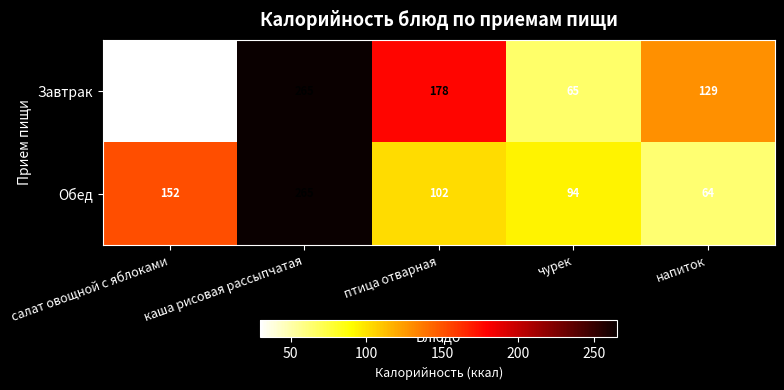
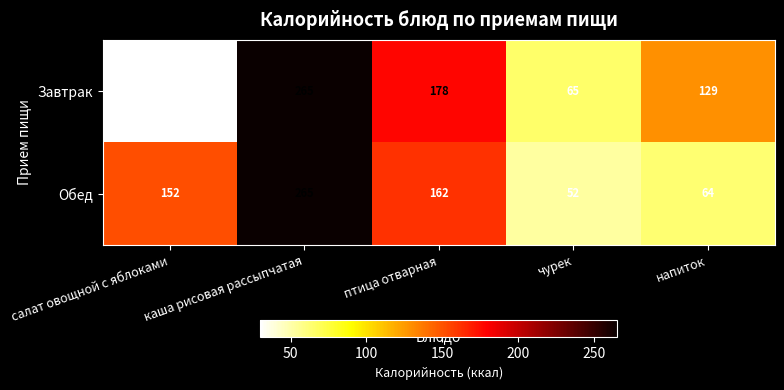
Обед, птица отварная: 102 -> 162
Обед, чурек: 94 -> 52
